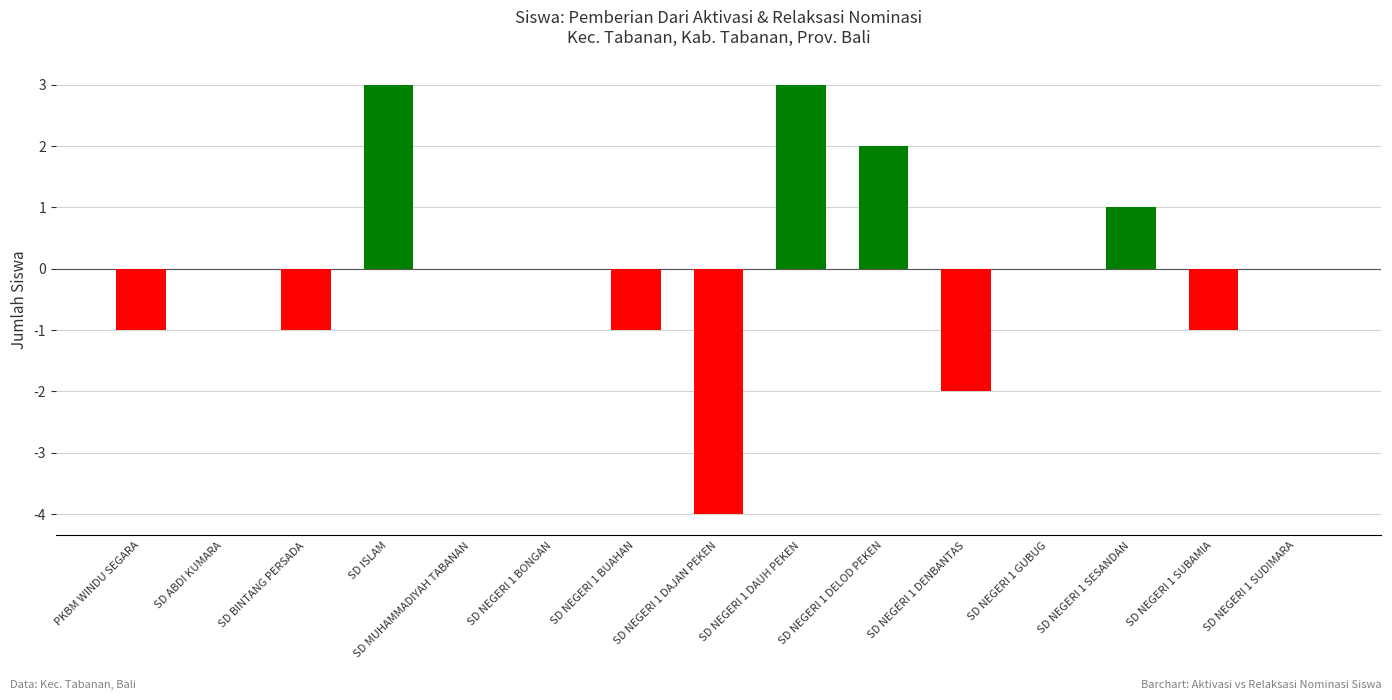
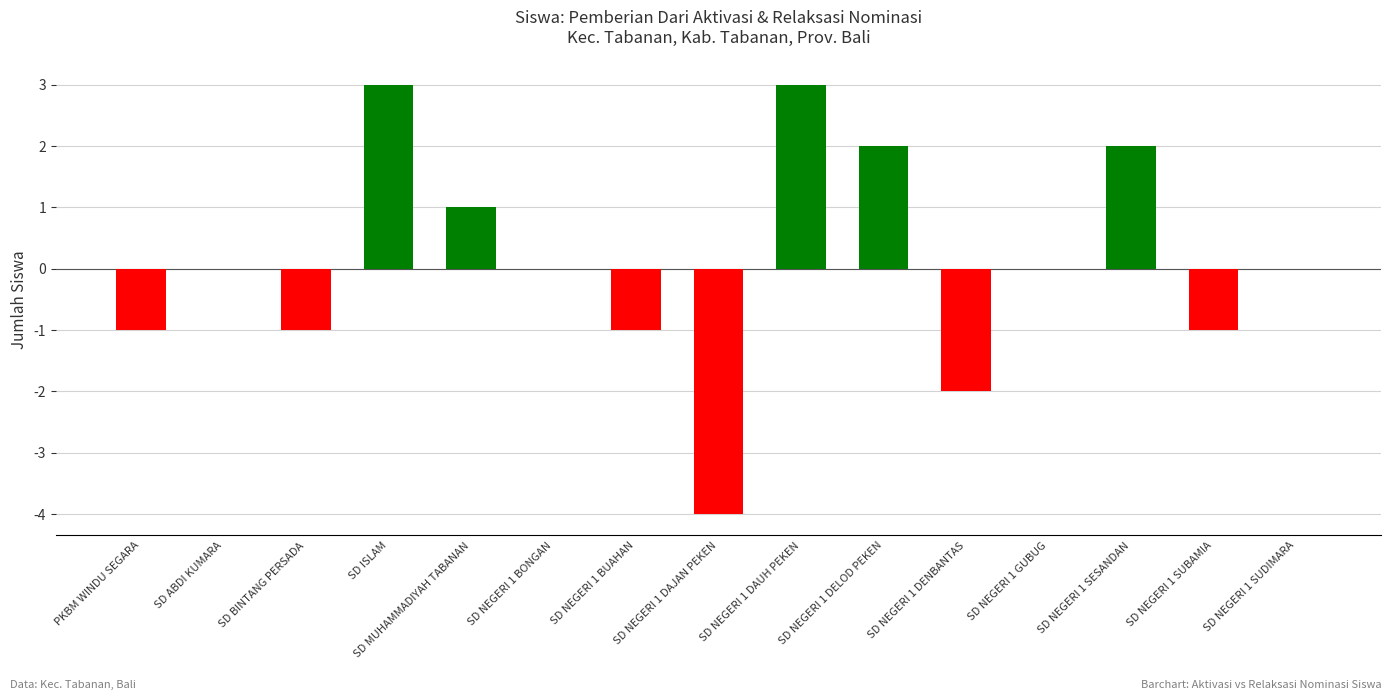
SD MUHAMMADIYAH TABANAN: 0 -> 1
SD NEGERI 1 SESANDAN: 1 -> 2
